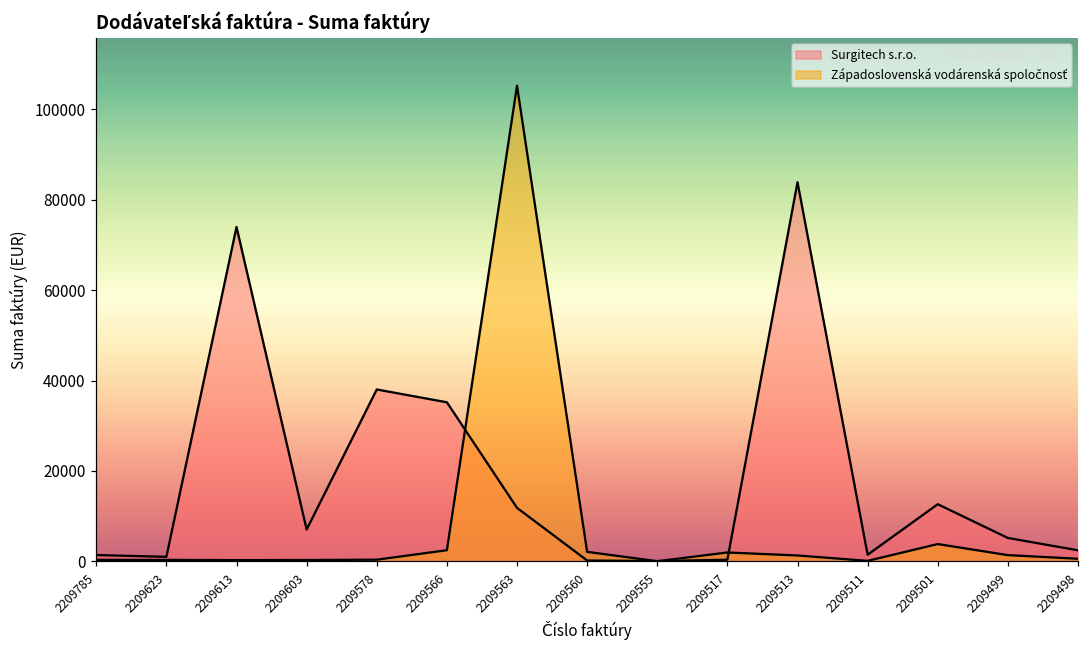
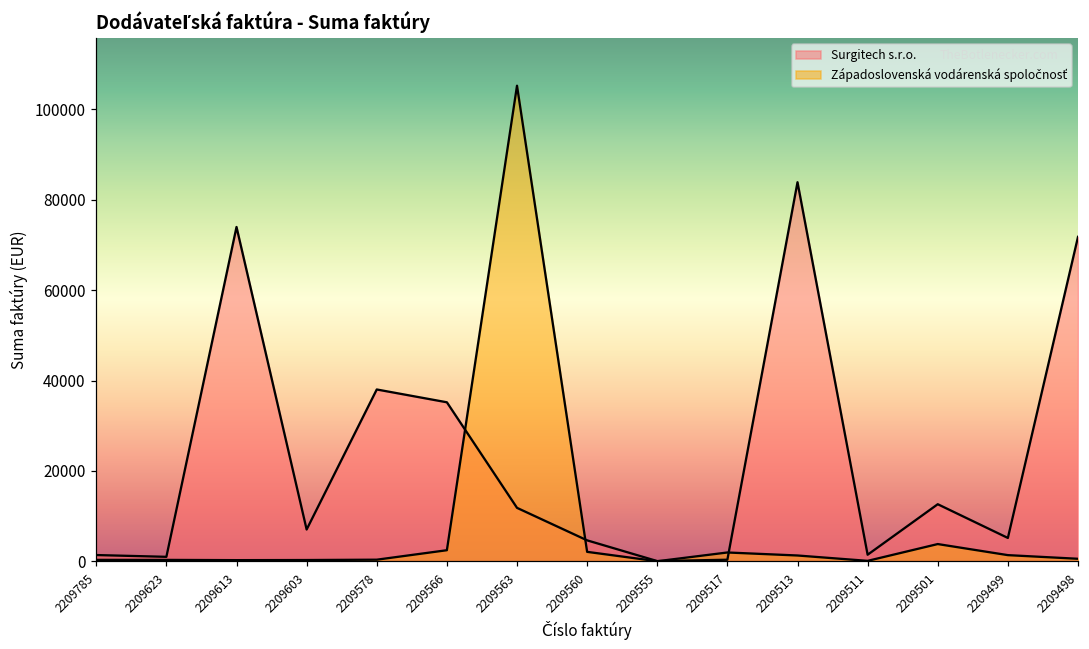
Surgitech s.r.o., 2209560: 0 -> 5000
Surgitech s.r.o., 2209498: 2000 -> 72000
